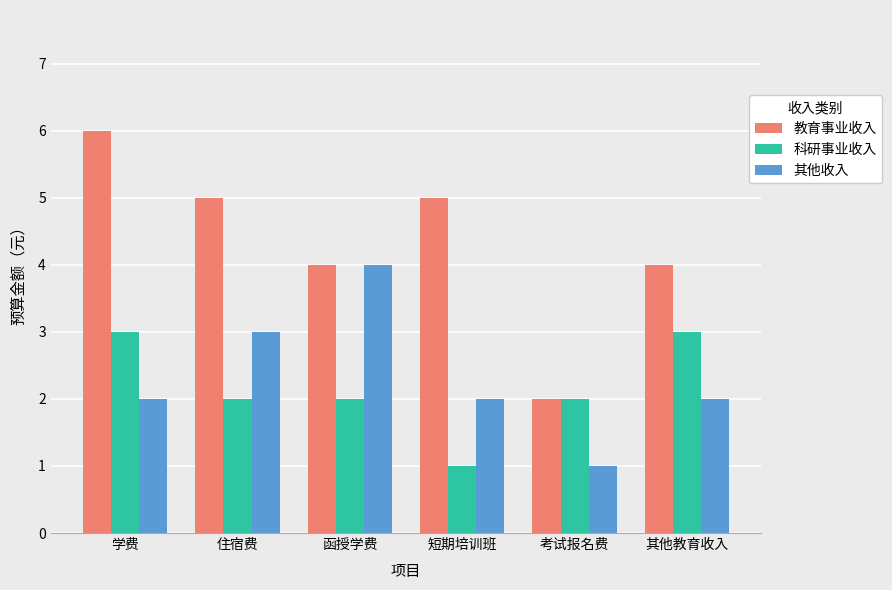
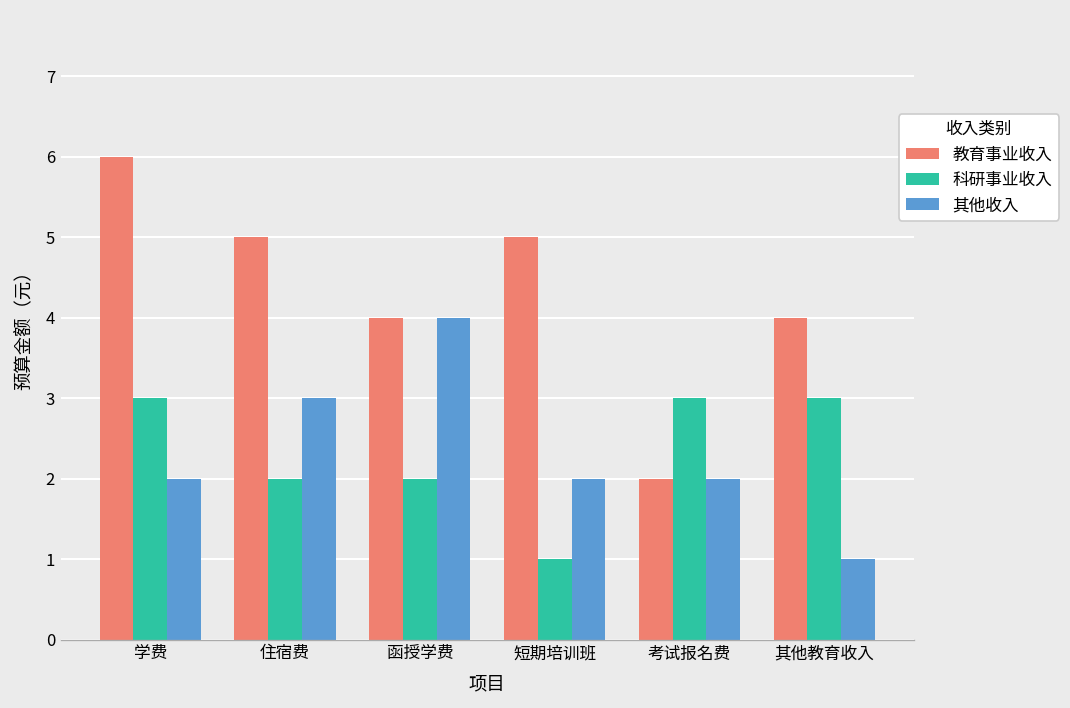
科研事业收入, 考试报名费: 2 -> 3
其他收入, 考试报名费: 1 -> 2
其他收入, 其他教育收入: 2 -> 1
